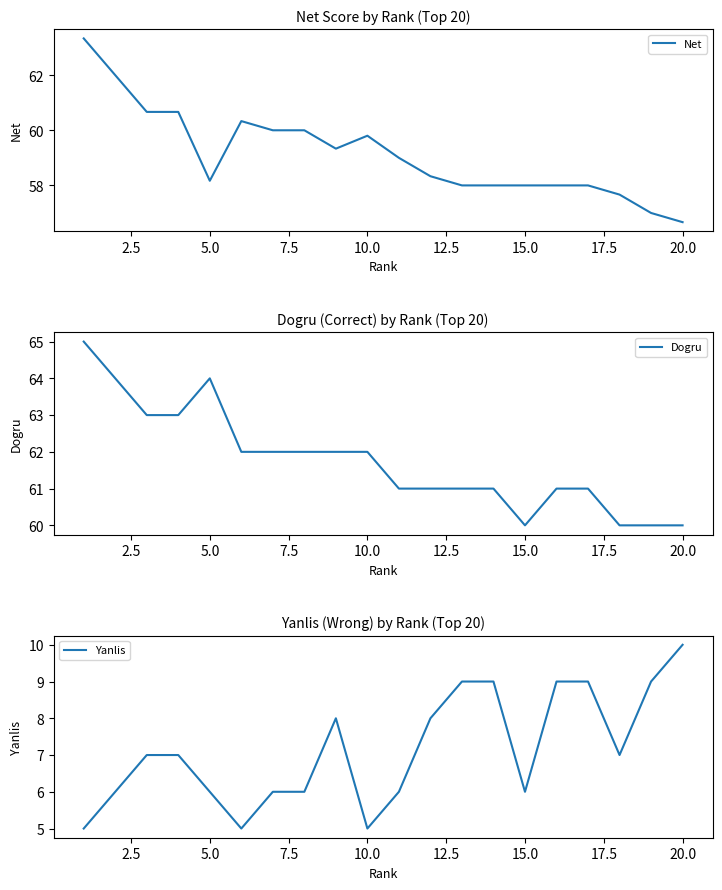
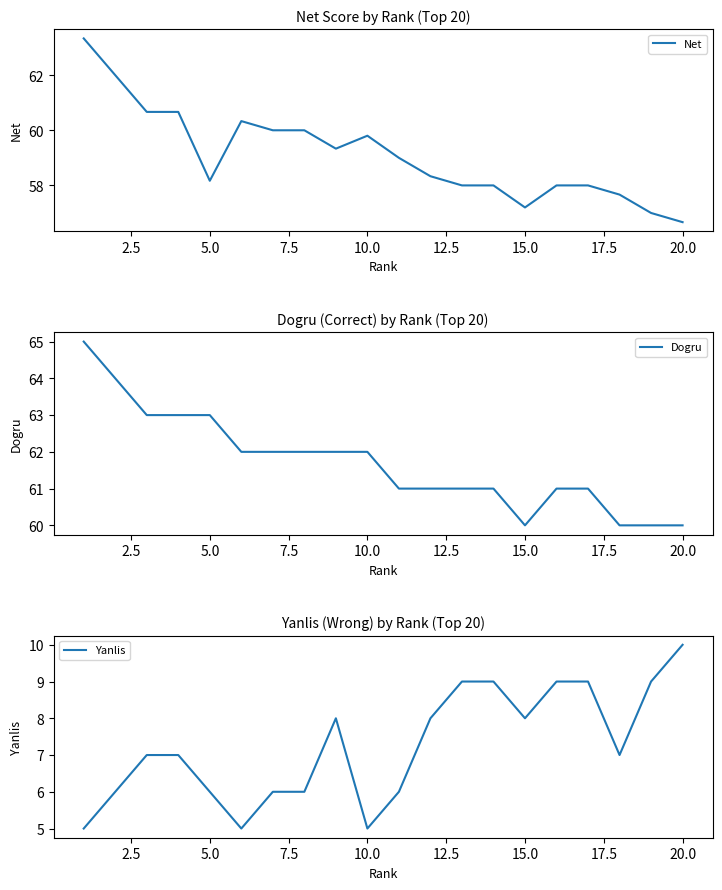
Net Score by Rank (Top 20), 15.0: 58.0 -> 57.2
Dogru (Correct) by Rank (Top 20), 5.0: 64 -> 63
Yanlis (Wrong) by Rank (Top 20), 15.0: 6 -> 8
